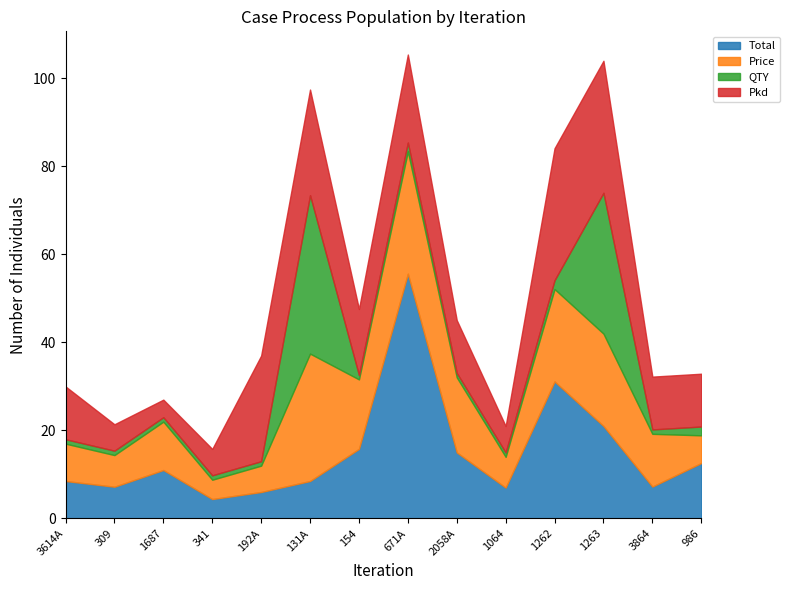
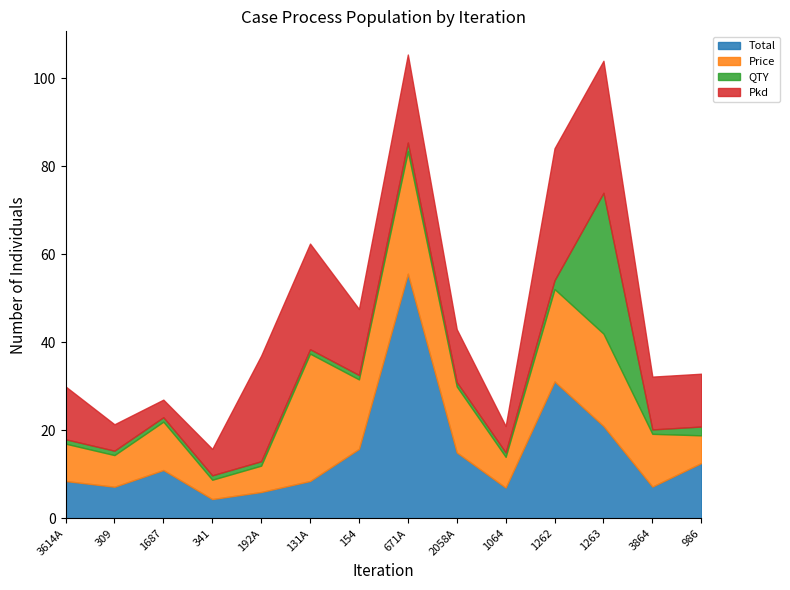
QTY, 131A: 36 -> 1
Price, 2058A: 17 -> 15
